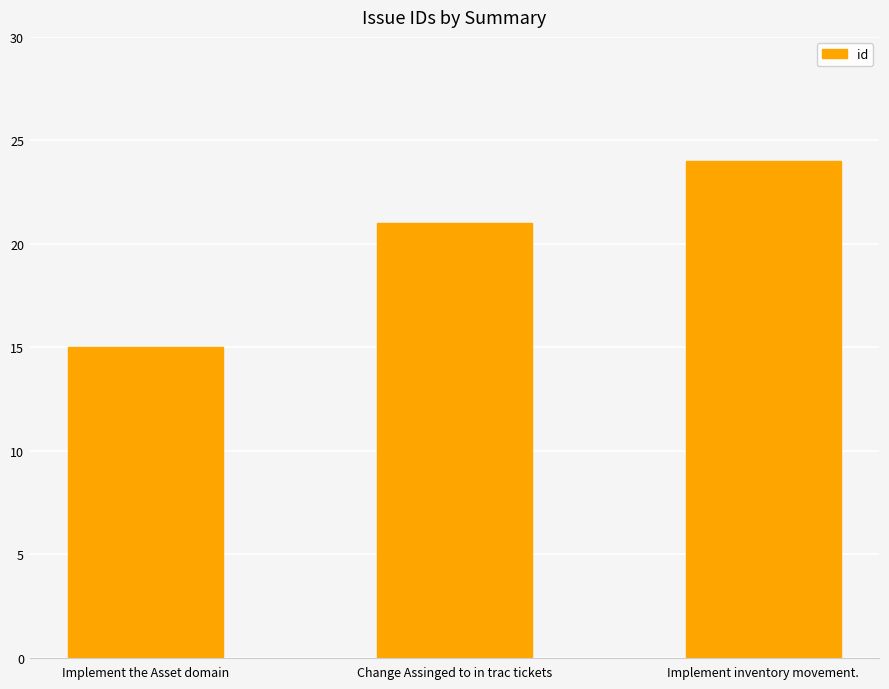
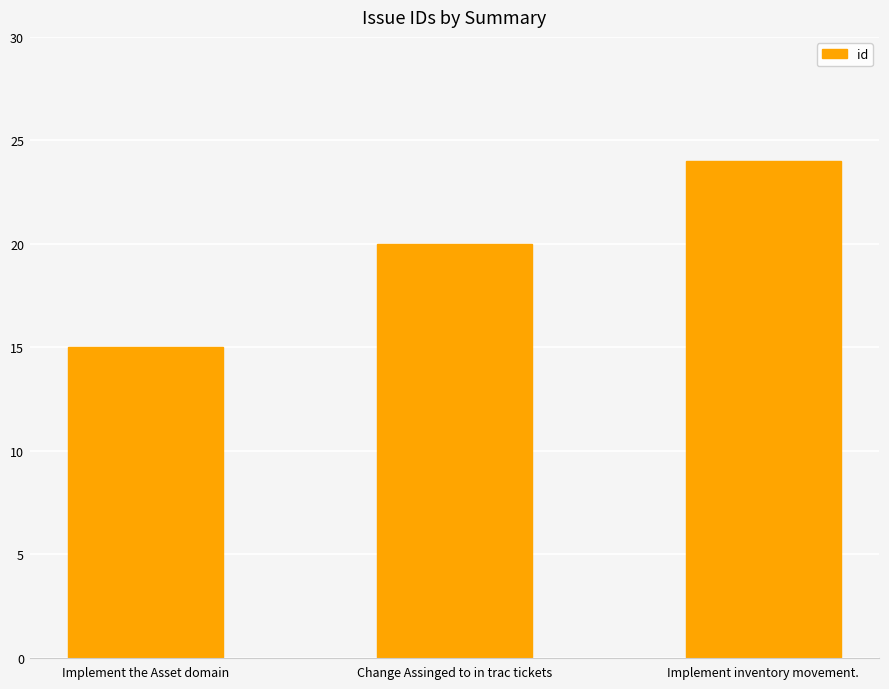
Change Assinged to in trac tickets: 21 -> 20
